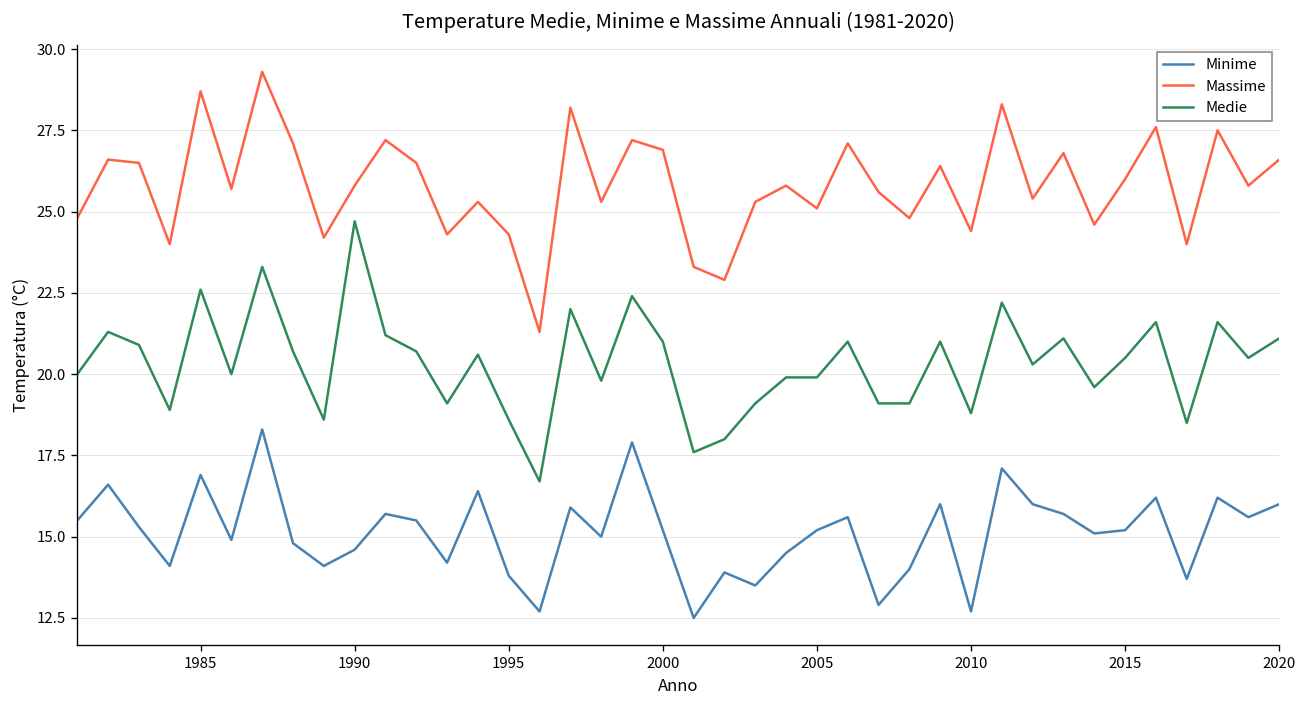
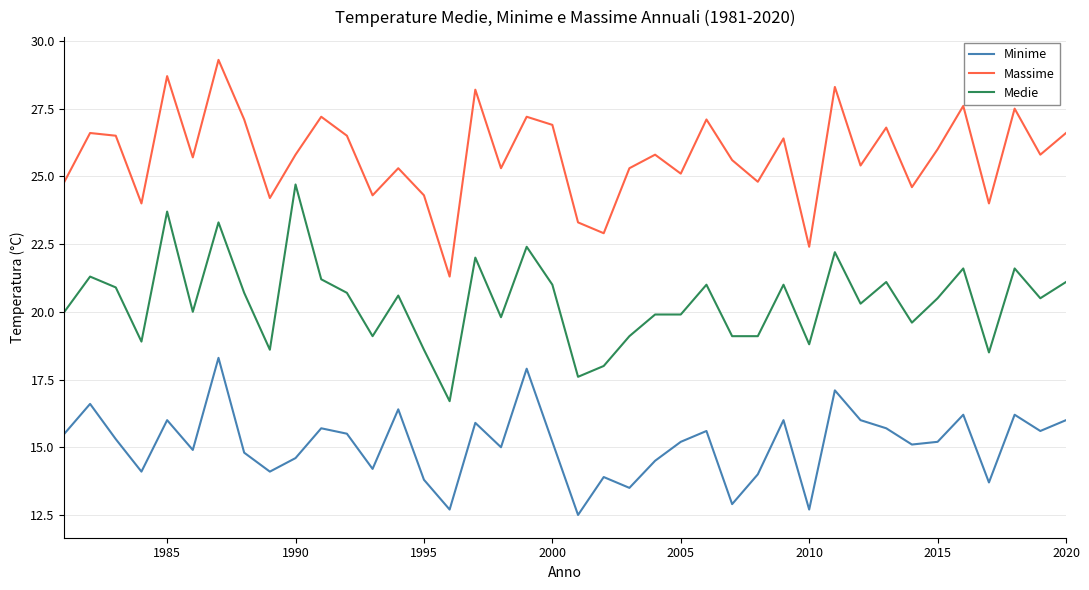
Minime, 1985: 16.9 -> 16.0
Medie, 1985: 22.6 -> 23.7
Massime, 2010: 24.4 -> 22.4
